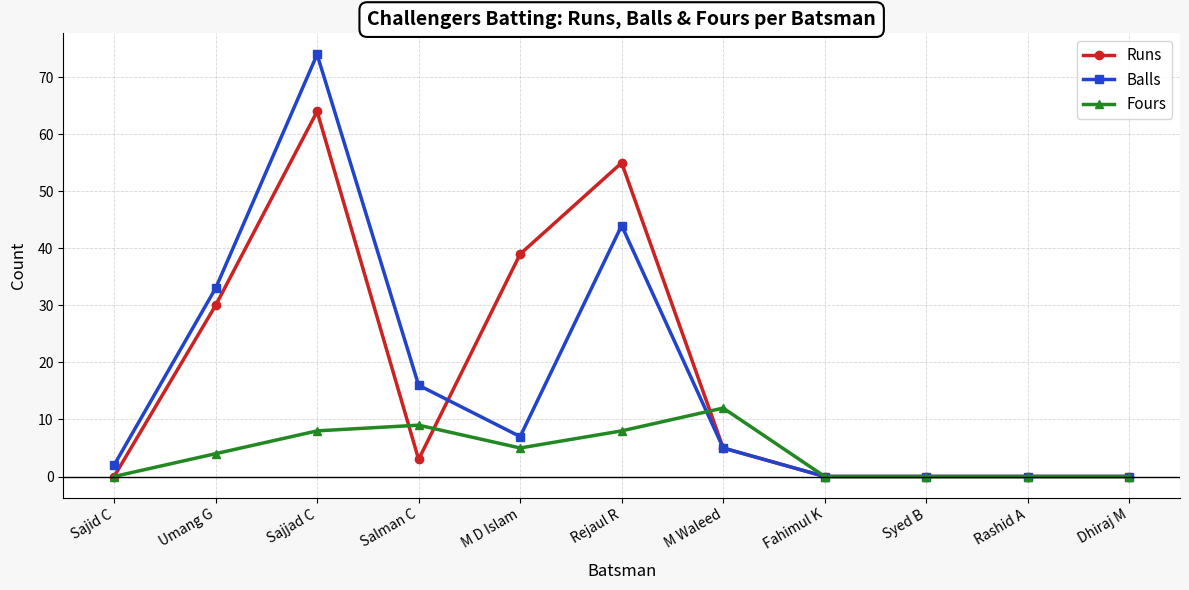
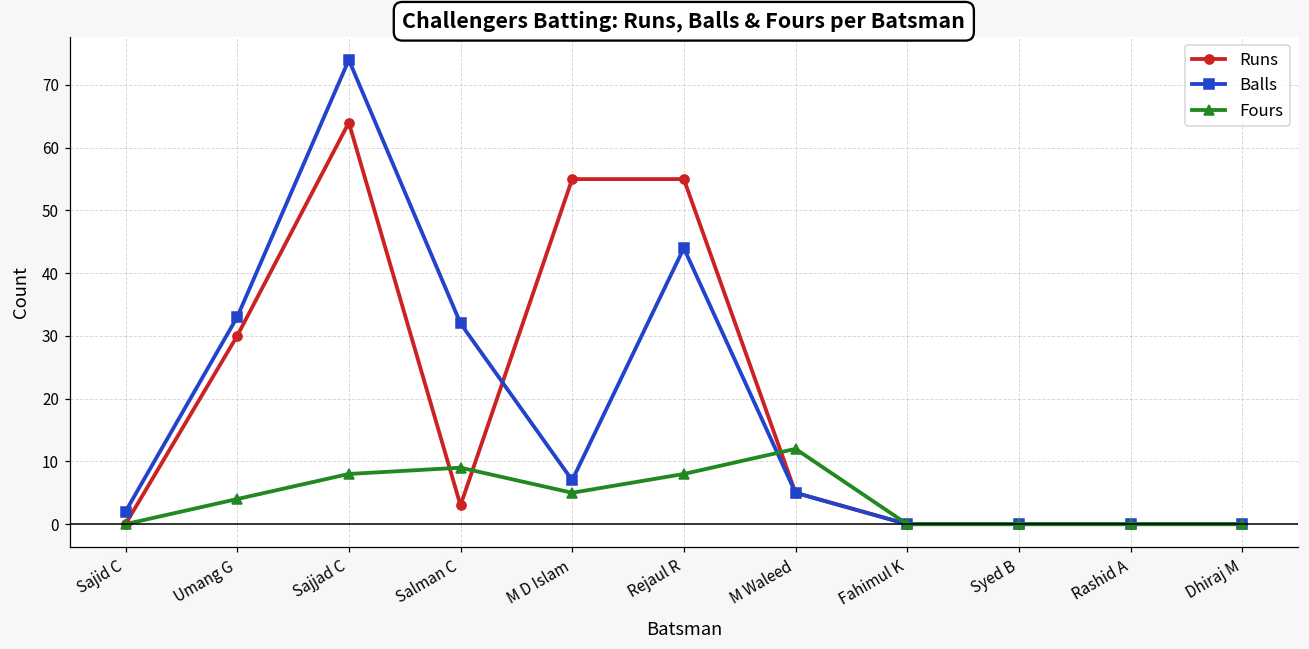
Balls, Salman C: 16 -> 32
Runs, M D Islam: 39 -> 55
